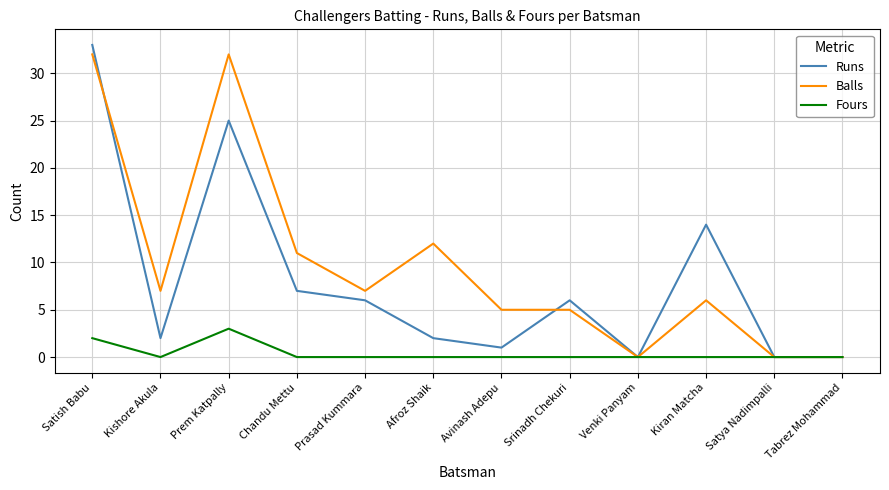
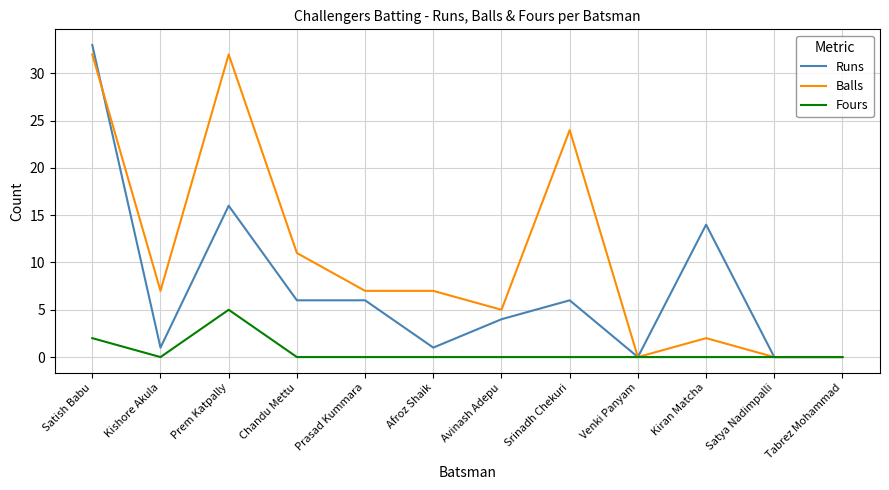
Runs, Kishore Akula: 2 -> 1
Runs, Prem Katpally: 25 -> 16
Fours, Prem Katpally: 3 -> 5
Runs, Chandu Mettu: 7 -> 6
Runs, Afroz Shaik: 2 -> 1
Balls, Afroz Shaik: 12 -> 7
Runs, Avinash Adepu: 1 -> 4
Balls, Srinadh Chekuri: 5 -> 24
Balls, Kiran Matcha: 6 -> 2
